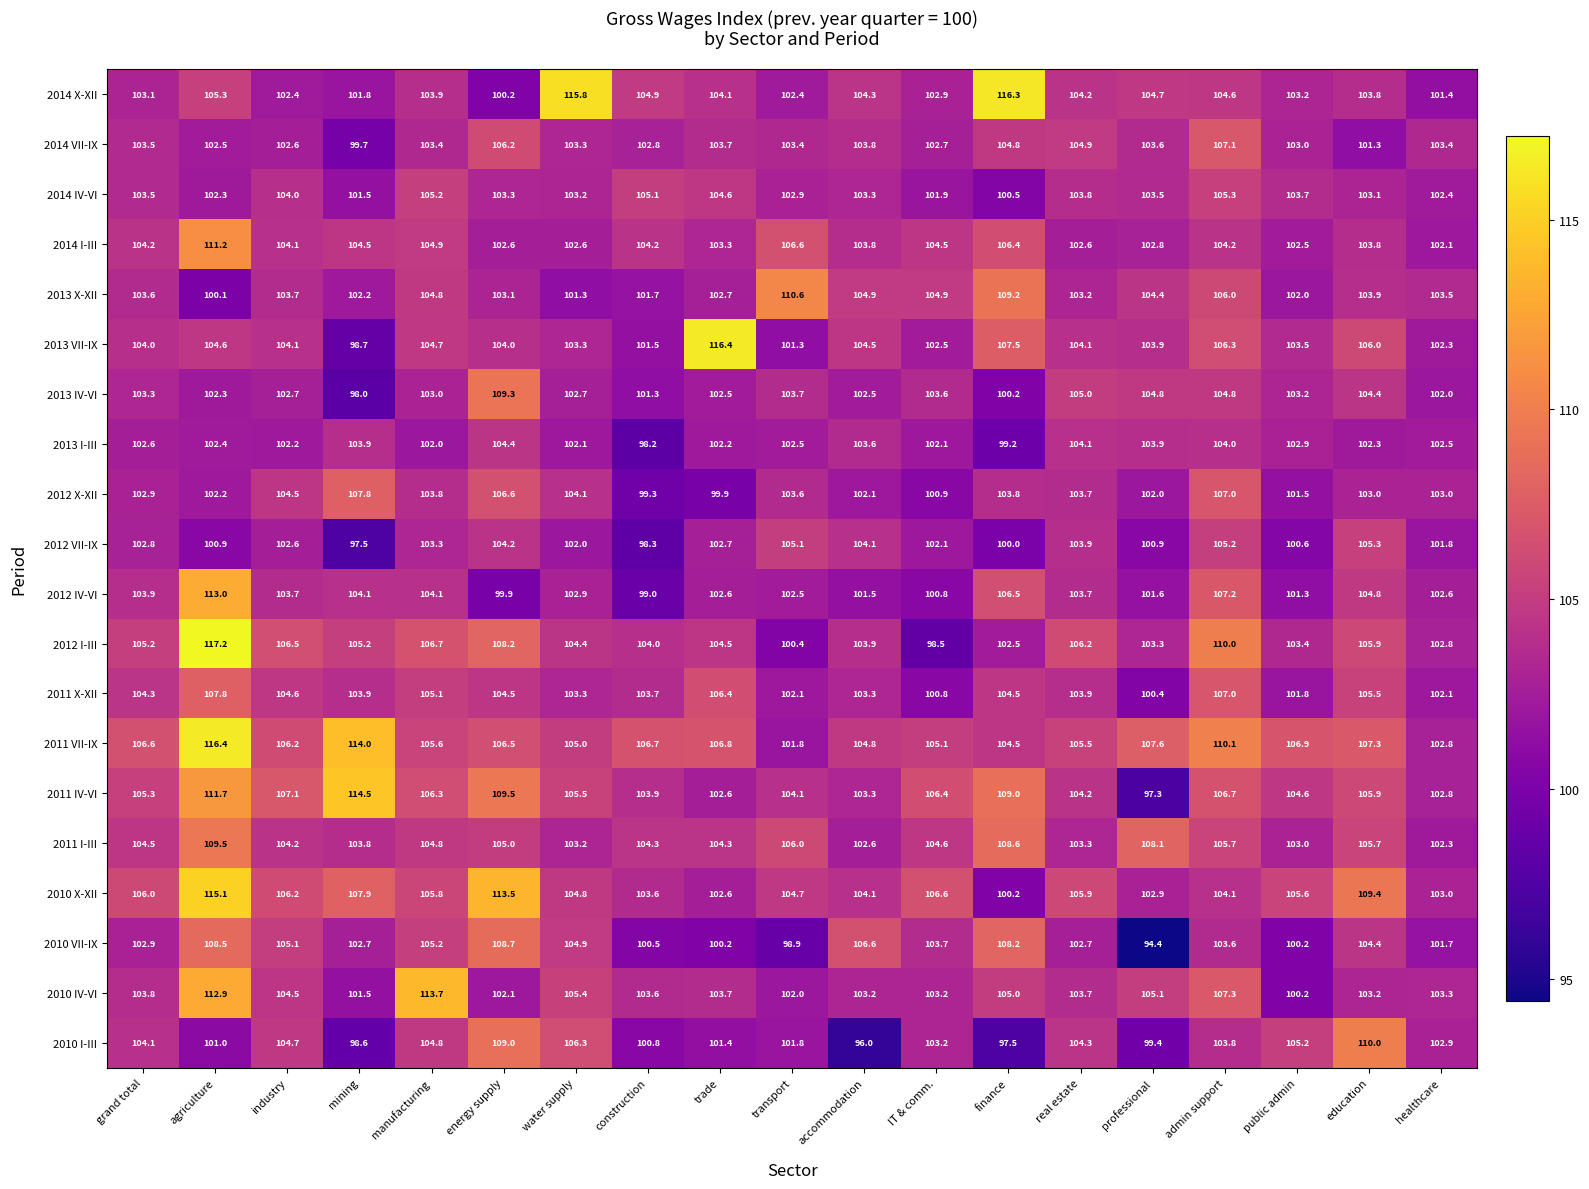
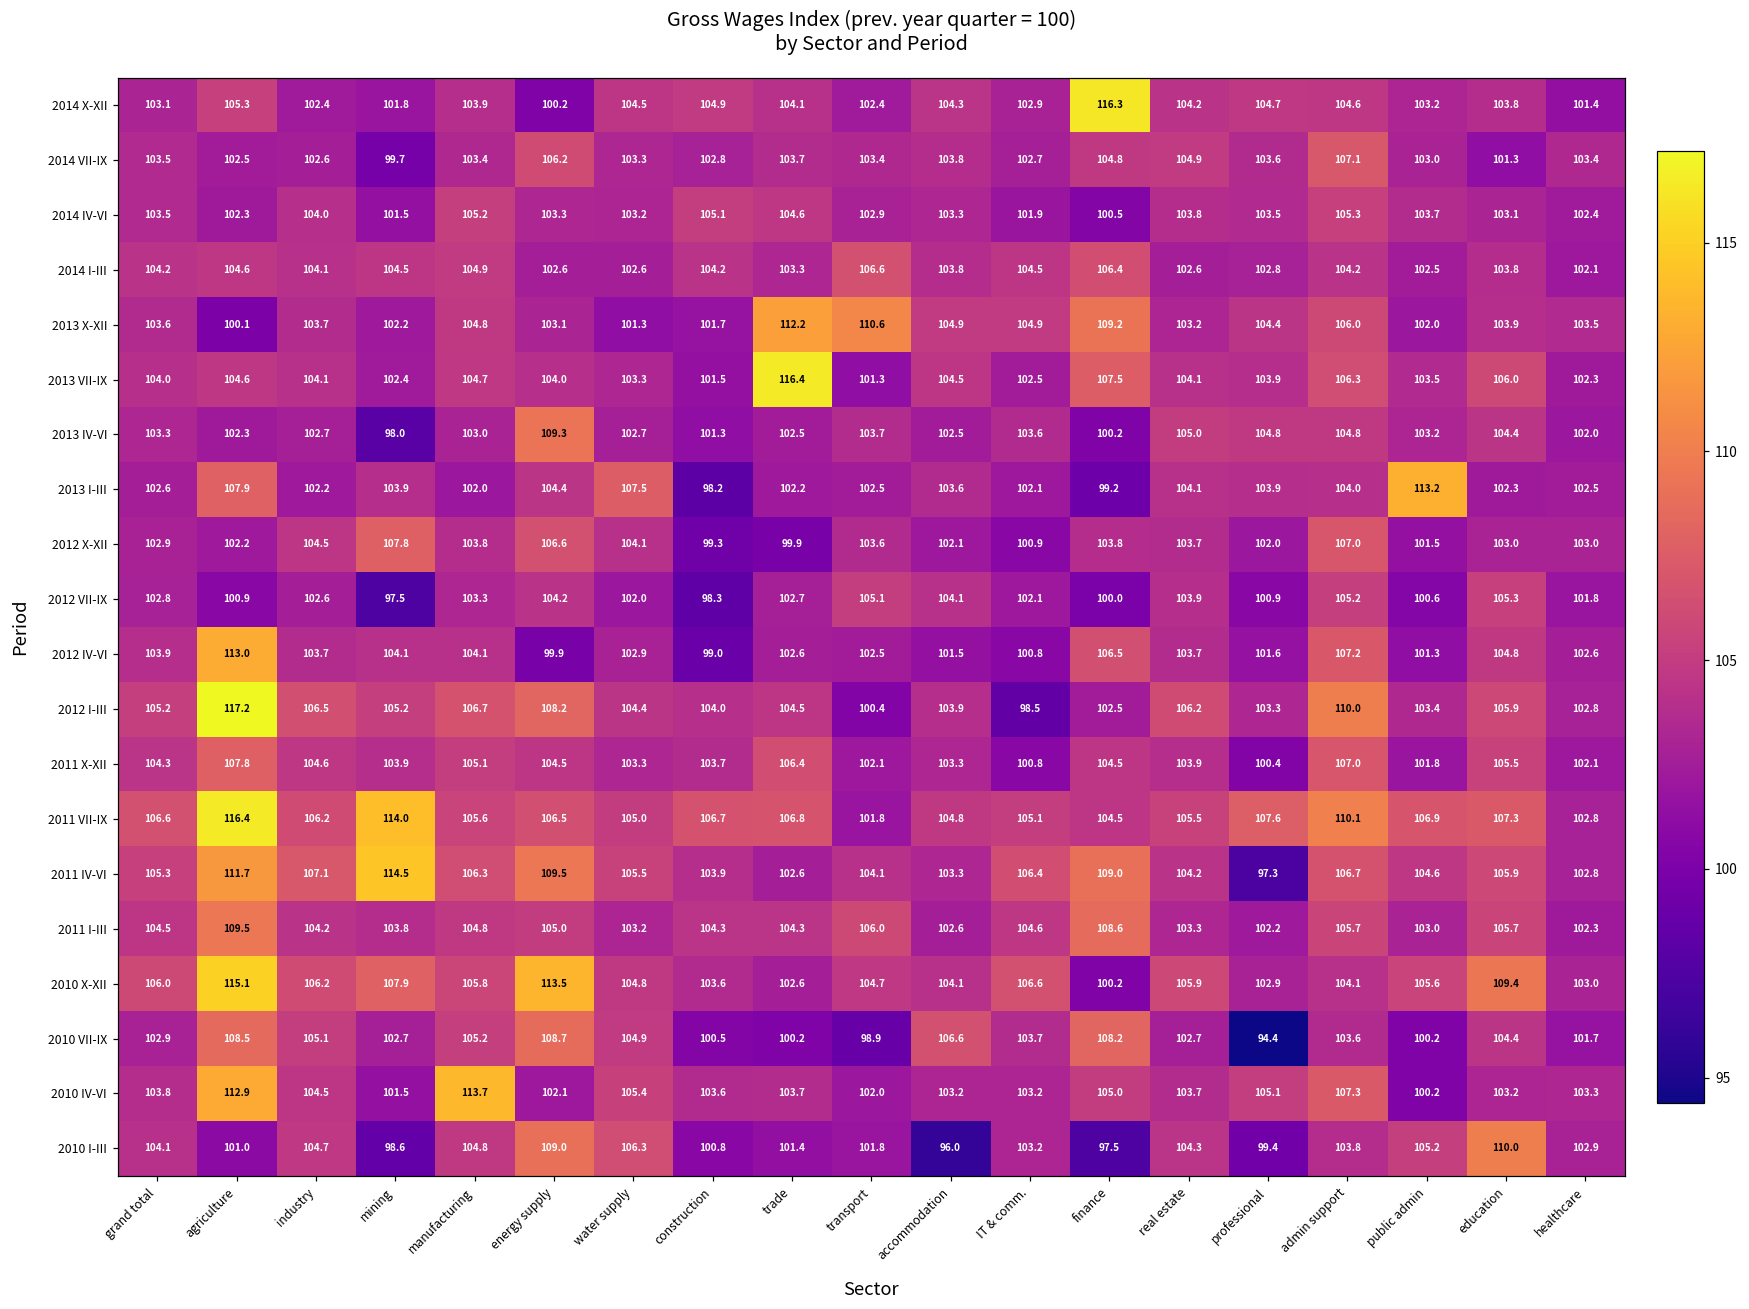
2014 X-XII, water supply: 115.8 -> 104.5
2014 I-III, agriculture: 111.2 -> 104.6
2013 X-XII, trade: 102.7 -> 112.2
2013 VII-IX, mining: 98.7 -> 102.4
2013 I-III, agriculture: 102.4 -> 107.9
2013 I-III, water supply: 102.1 -> 107.5
2013 I-III, public admin: 102.9 -> 113.2
2011 I-III, professional: 108.1 -> 102.2
